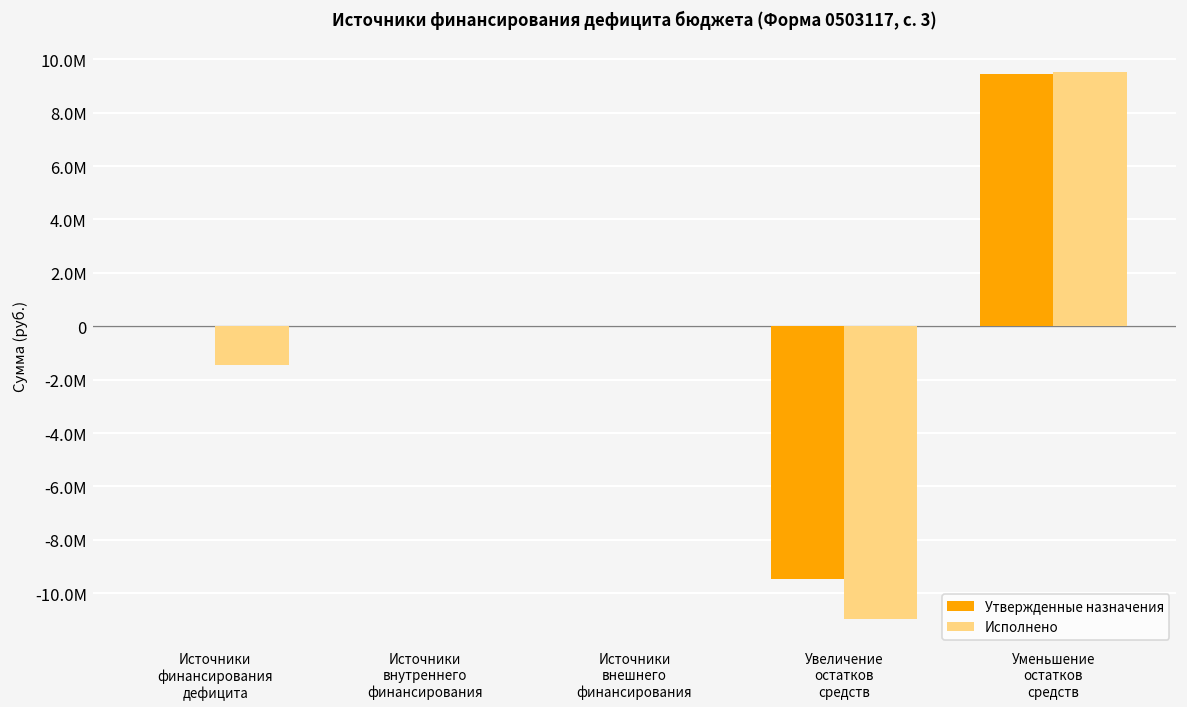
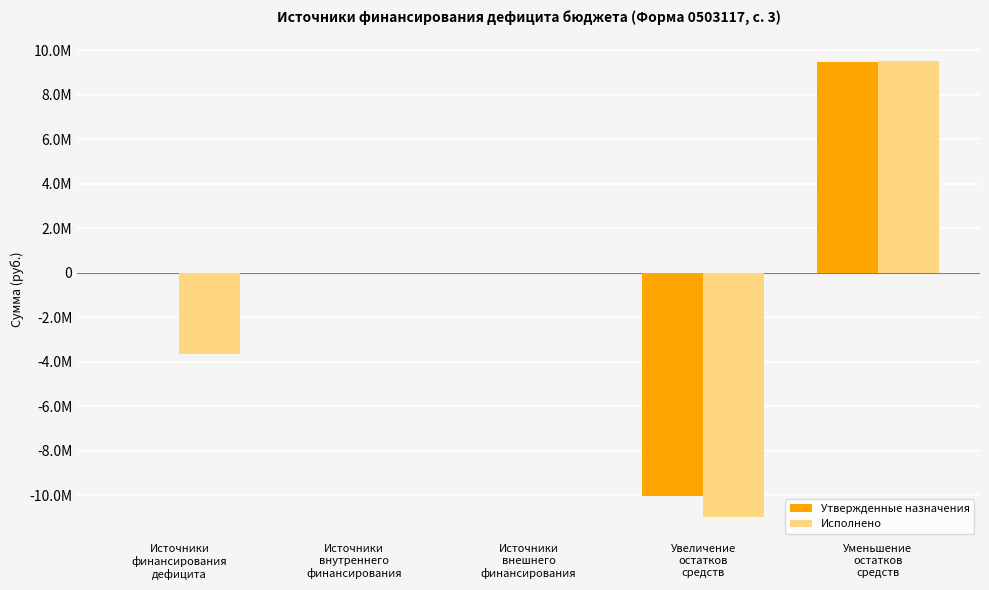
Исполнено, Источники финансирования дефицита: -1.5М -> -3.7М
Утвержденные назначения, Увеличение остатков средств: -9.5М -> -10.0М
